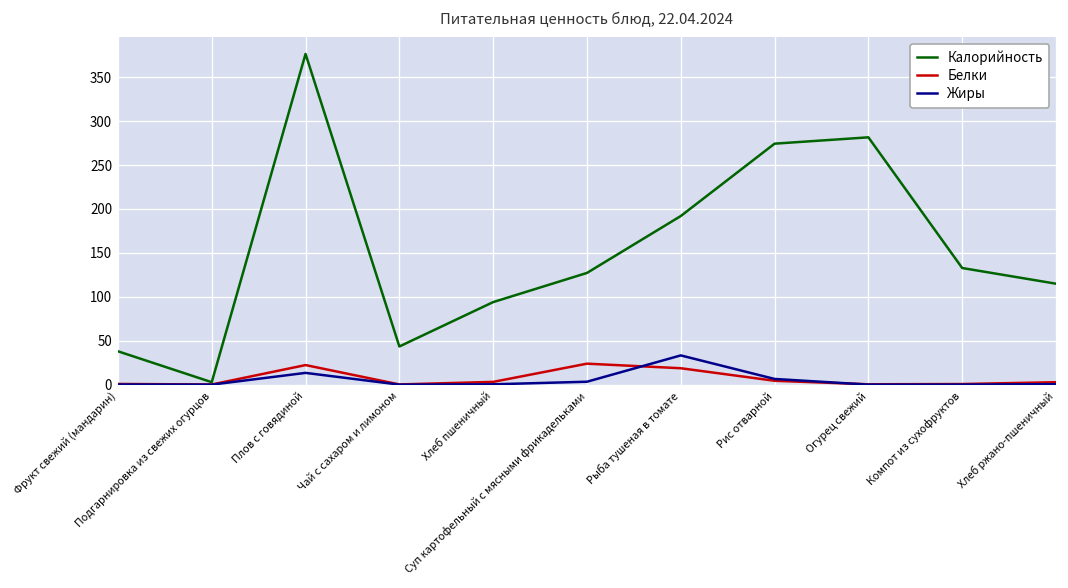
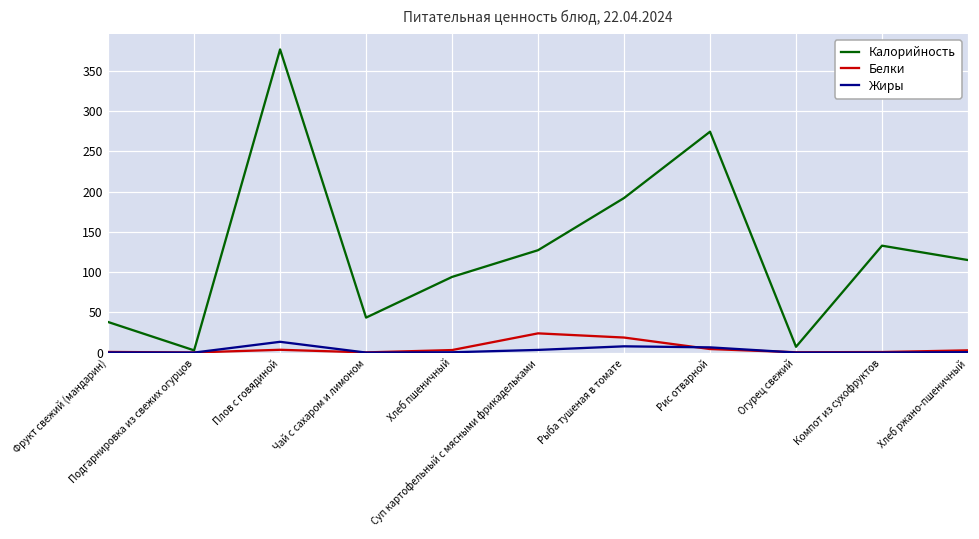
Белки, Плов с говядиной: 20 -> 0
Жиры, Рыба тушеная в томате: 30 -> 10
Калорийность, Огурец свежий: 280 -> 10
